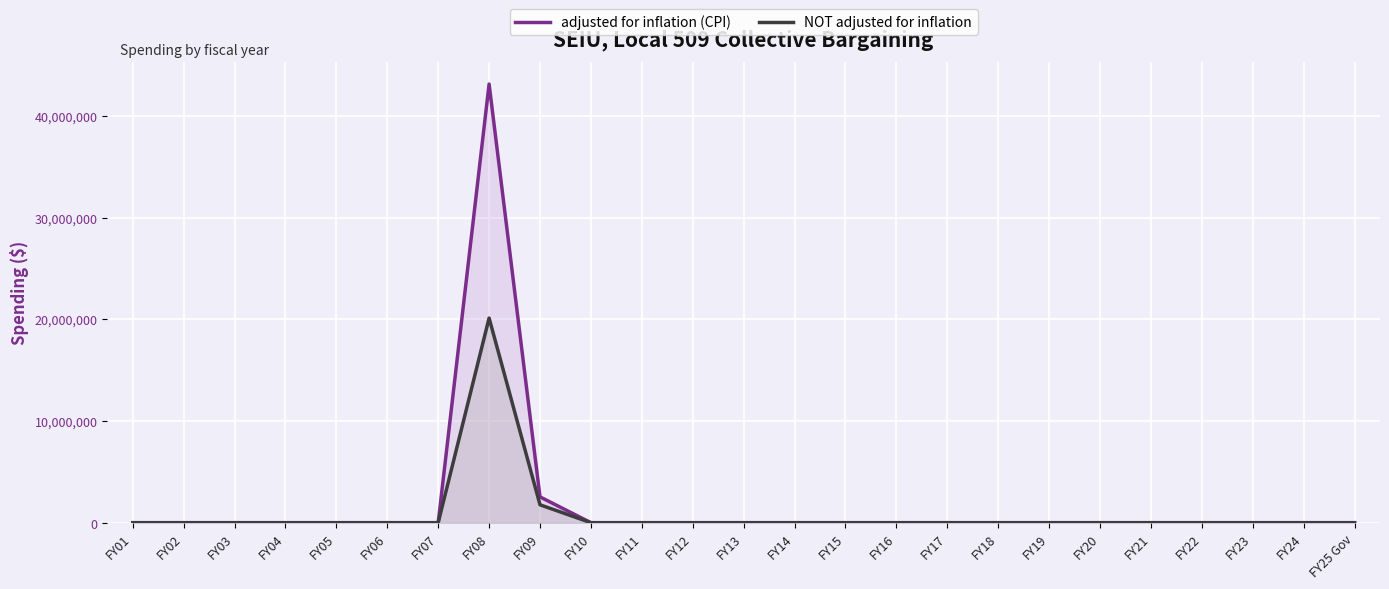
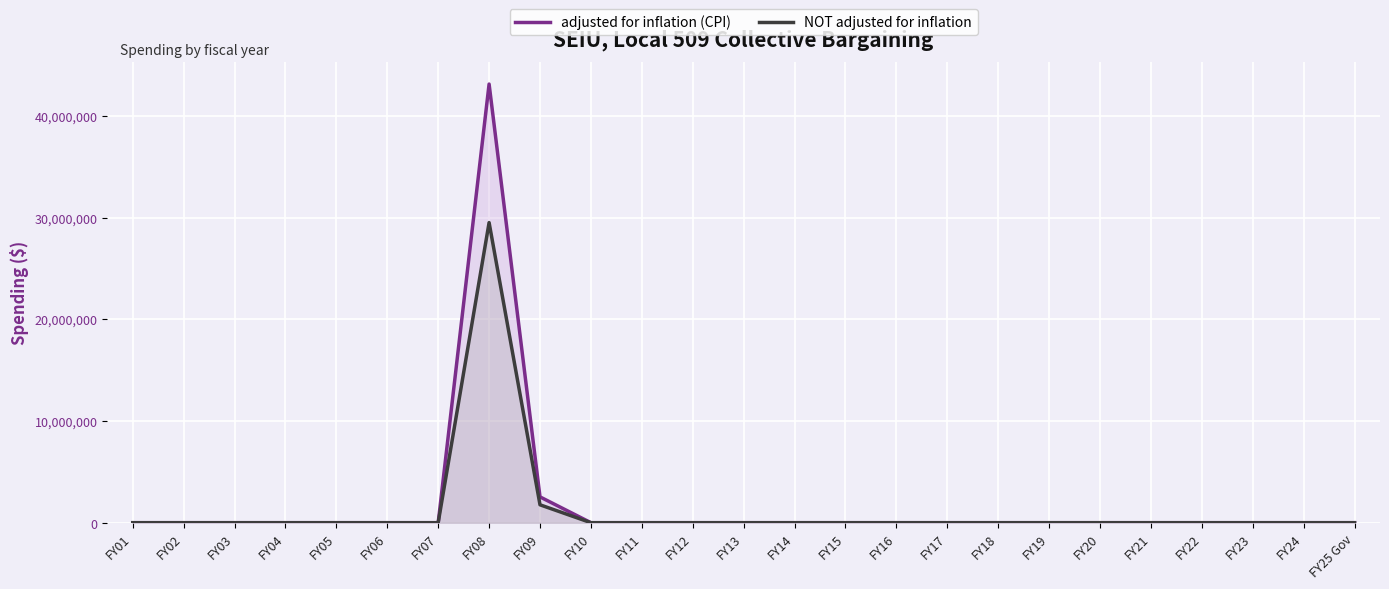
NOT adjusted for inflation, FY08: 20,100,000 -> 29,500,000
